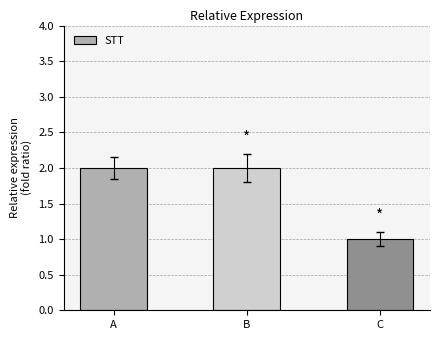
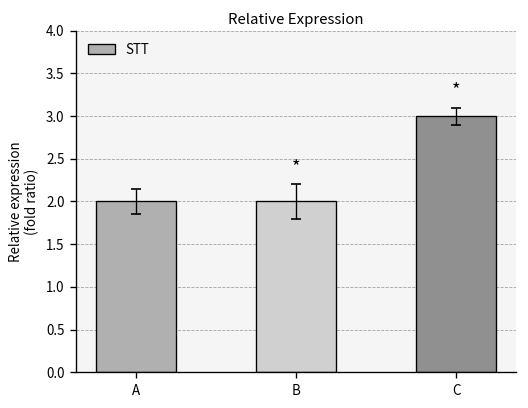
STT, C: 1 -> 3
